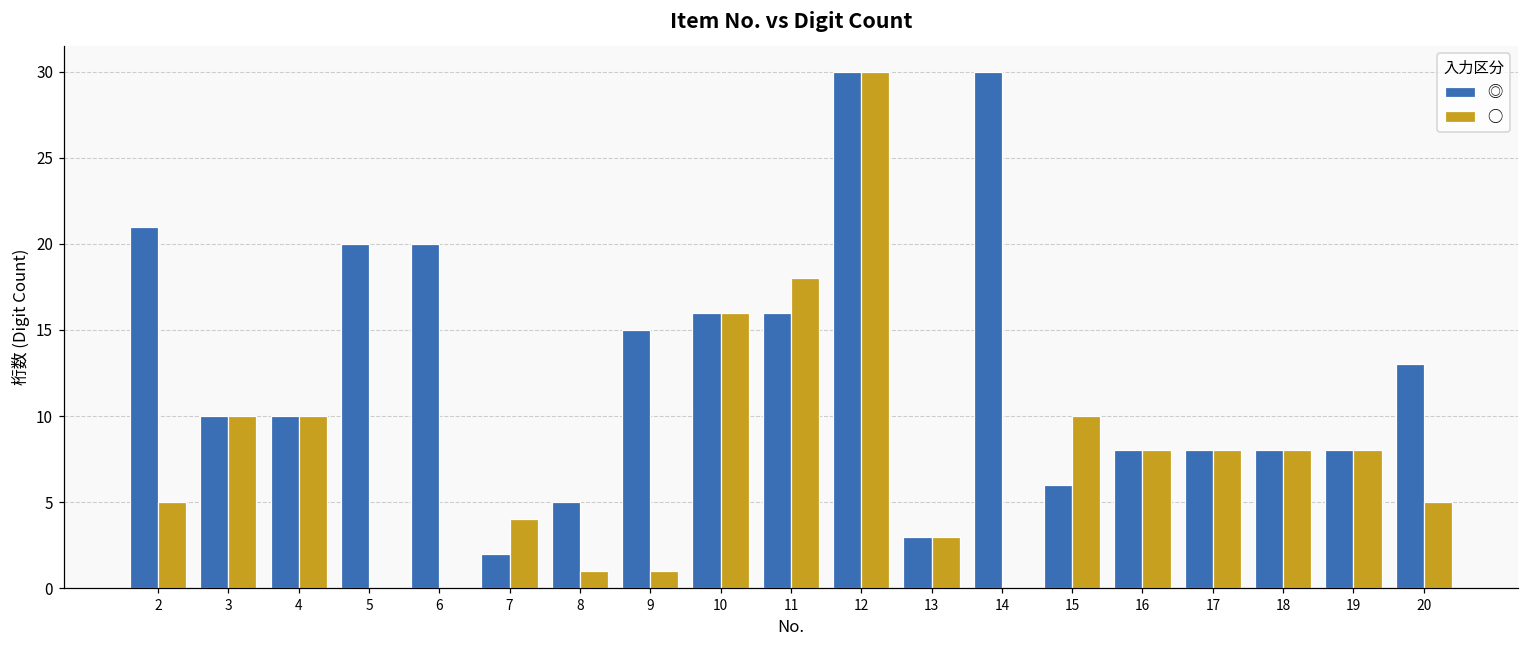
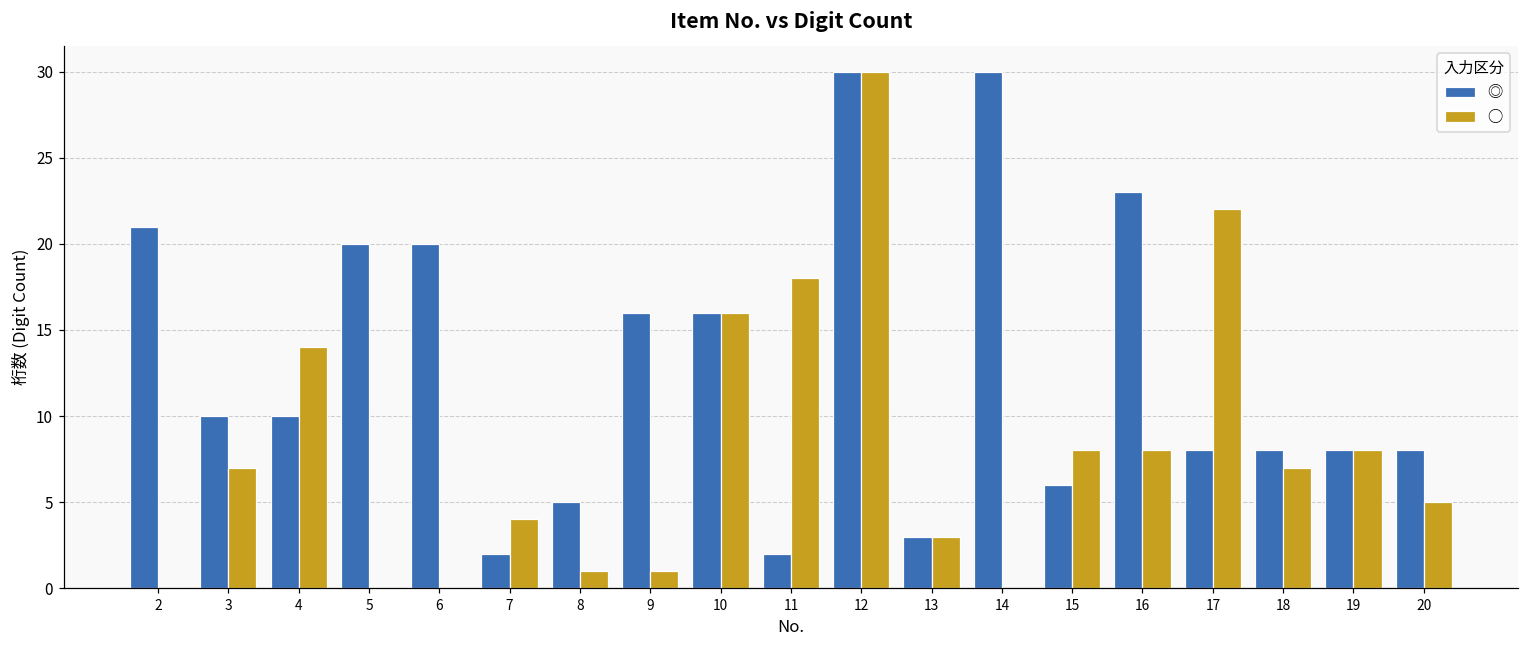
○, 2: 5 -> 0
○, 3: 10 -> 7
○, 4: 10 -> 14
◎, 9: 15 -> 16
◎, 11: 16 -> 2
○, 15: 10 -> 8
◎, 16: 8 -> 23
○, 17: 8 -> 22
○, 18: 8 -> 7
◎, 20: 13 -> 8
